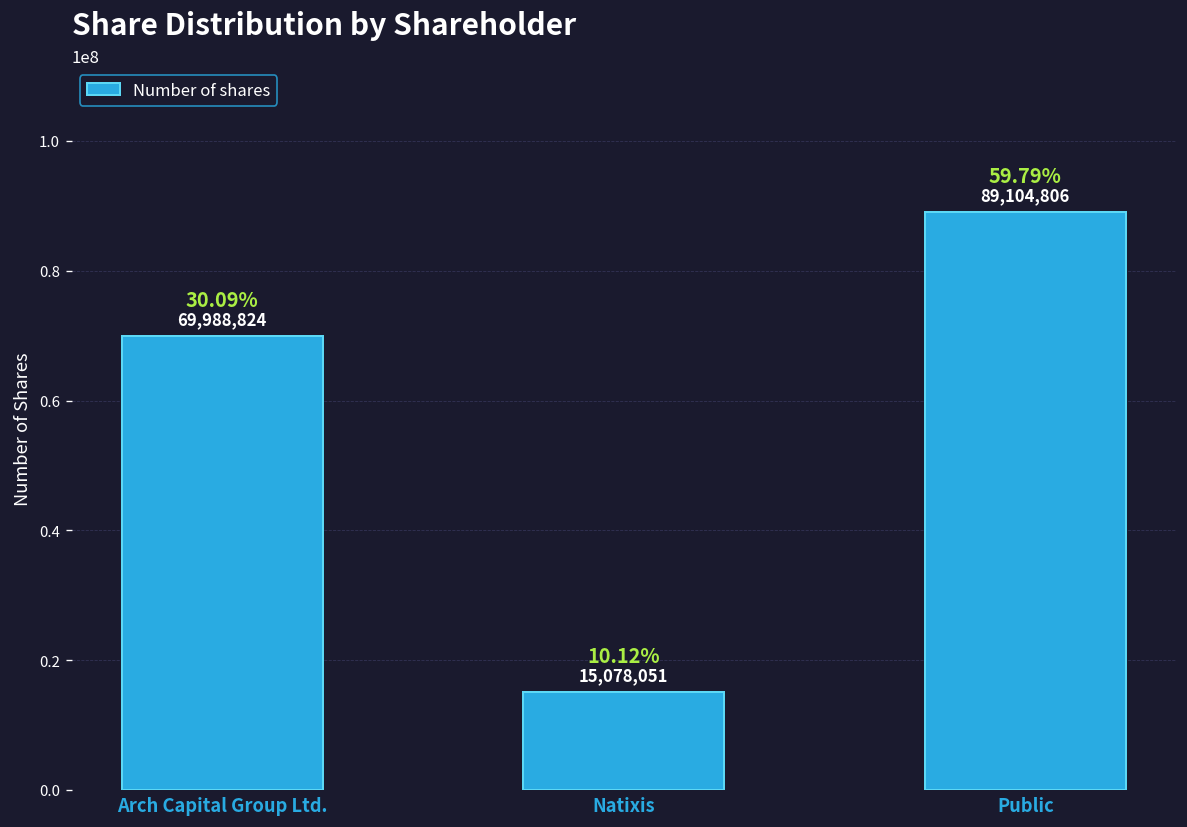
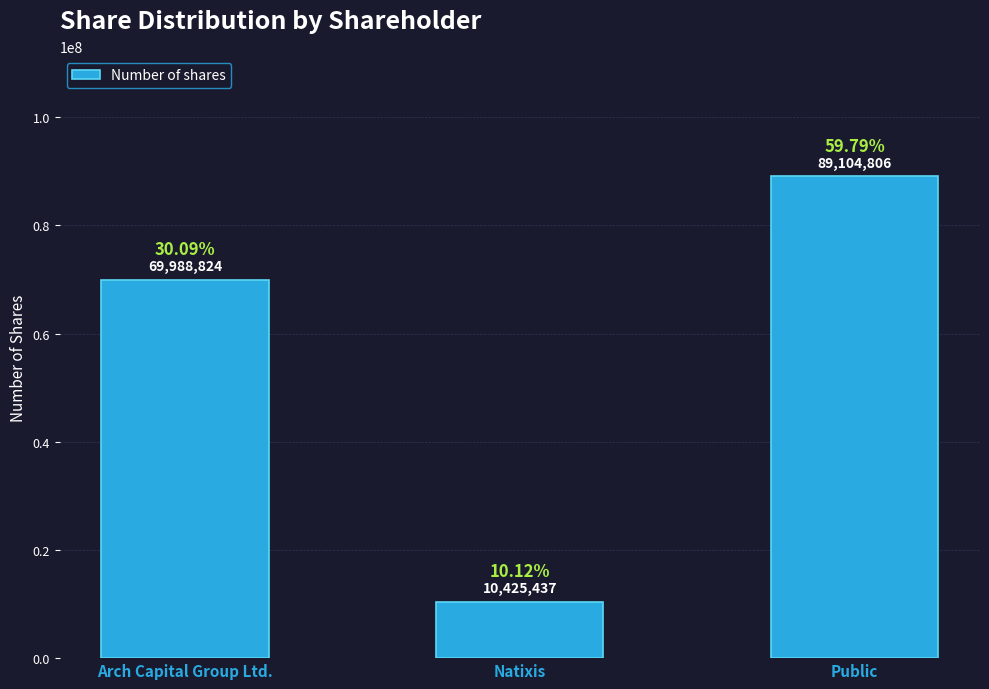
Natixis: 15,078,051 -> 10,425,437
